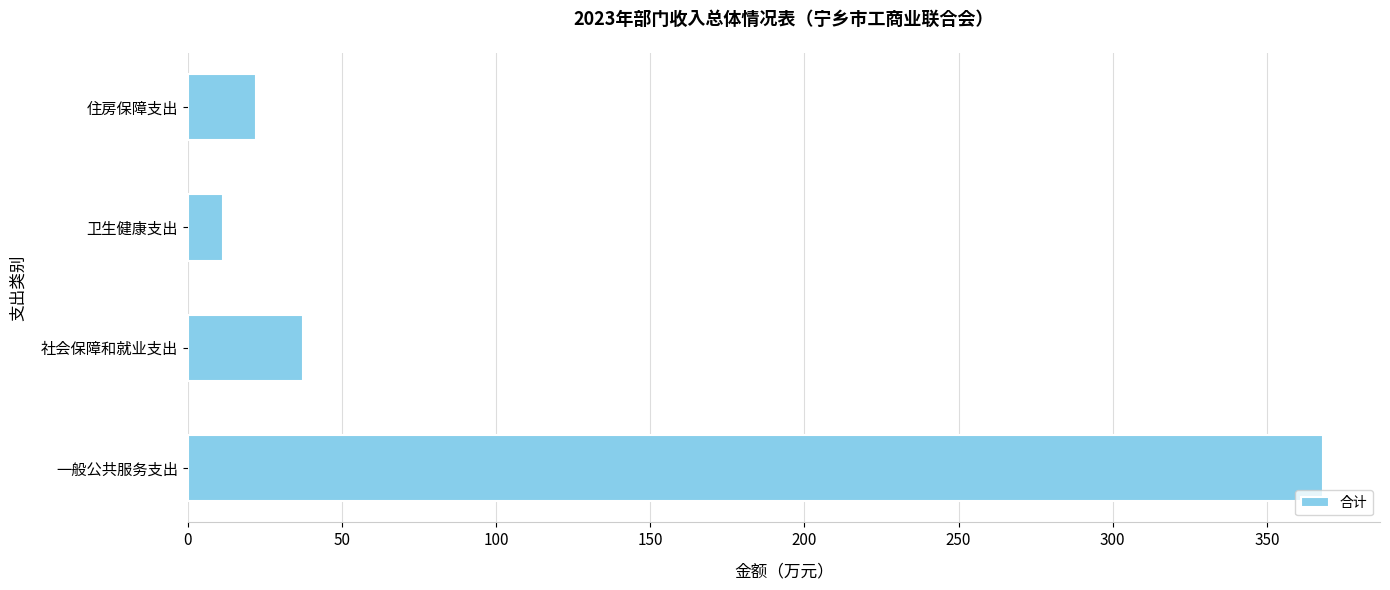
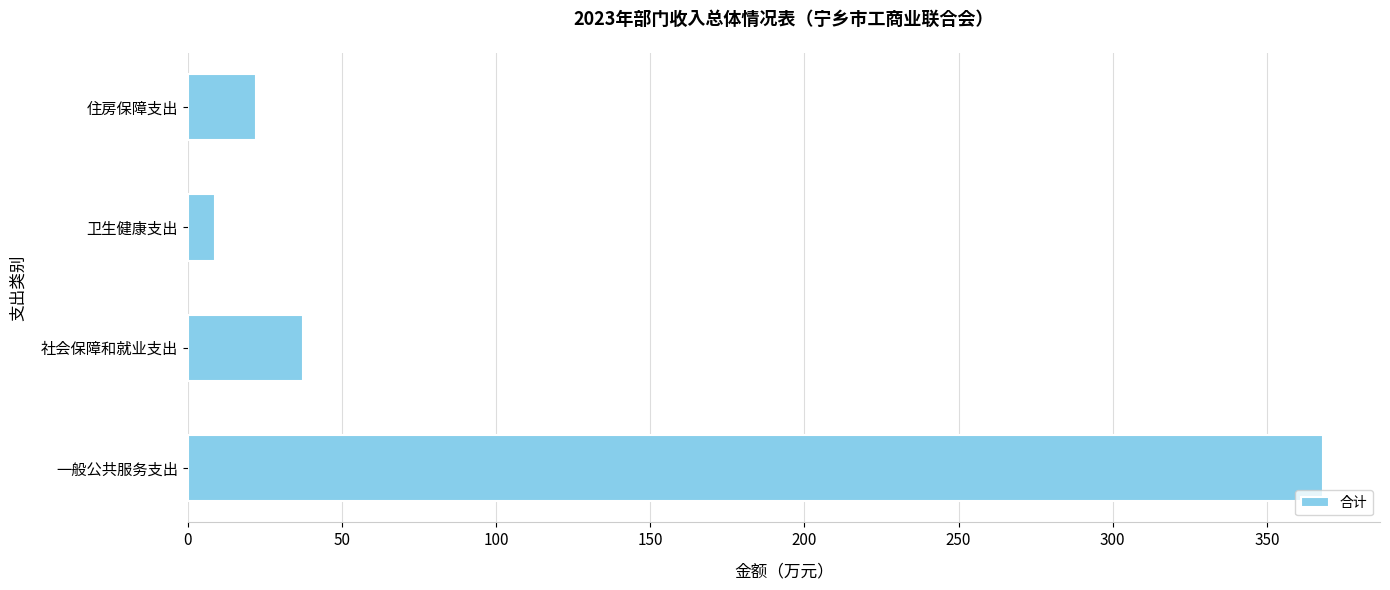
卫生健康支出: 12 -> 9
